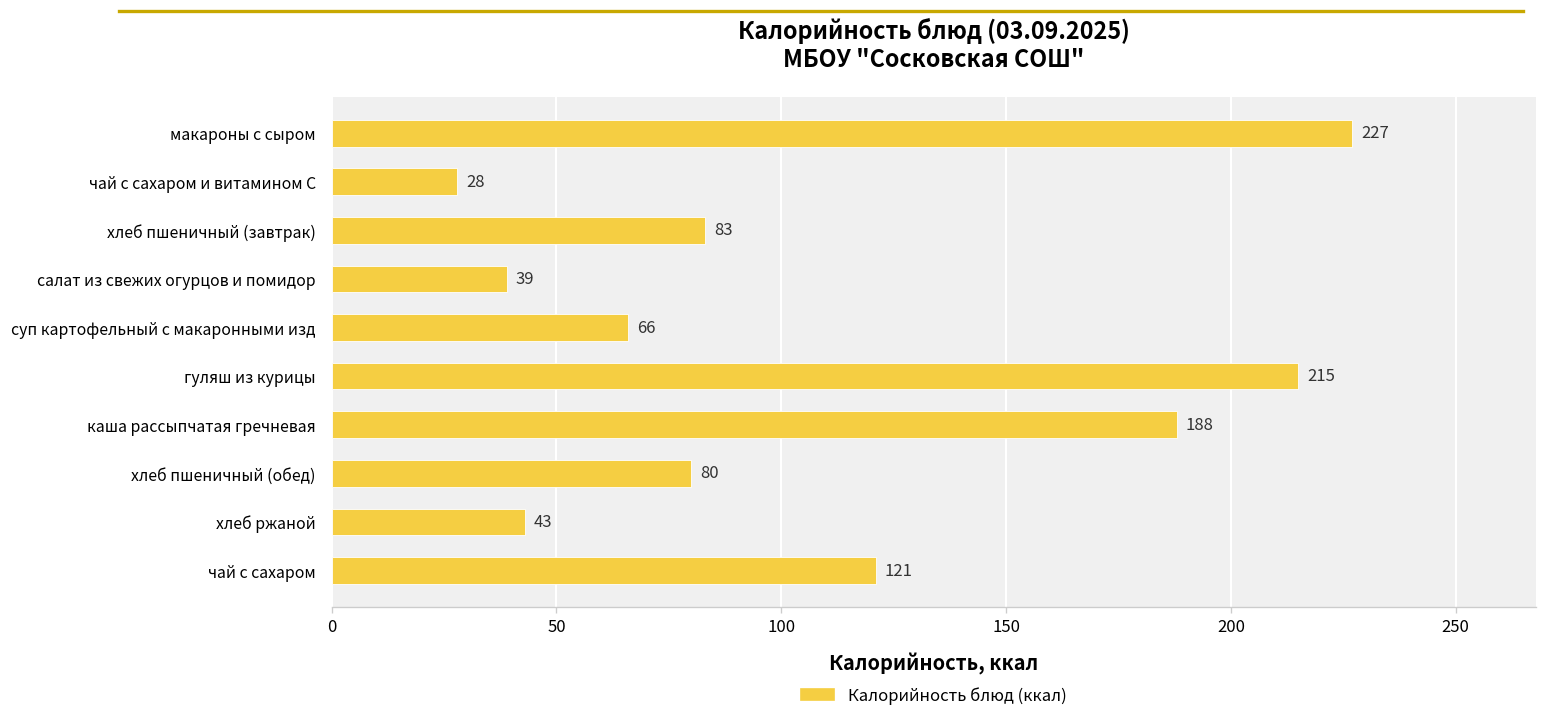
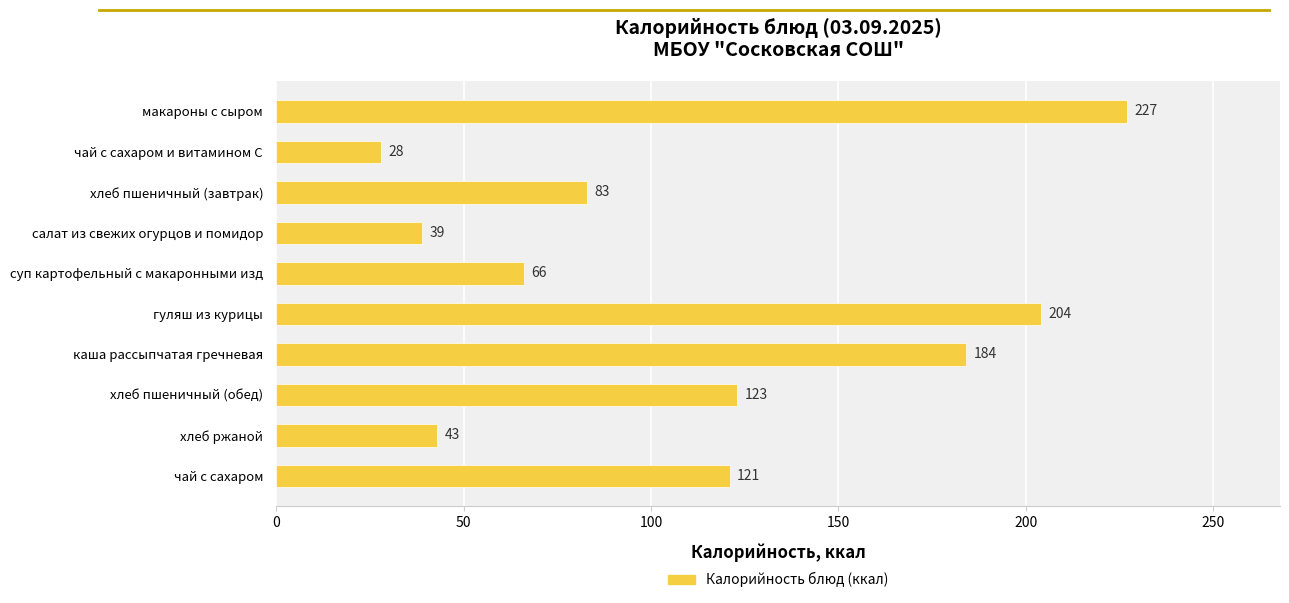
гуляш из курицы: 215 -> 204
каша рассыпчатая гречневая: 188 -> 184
хлеб пшеничный (обед): 80 -> 123
